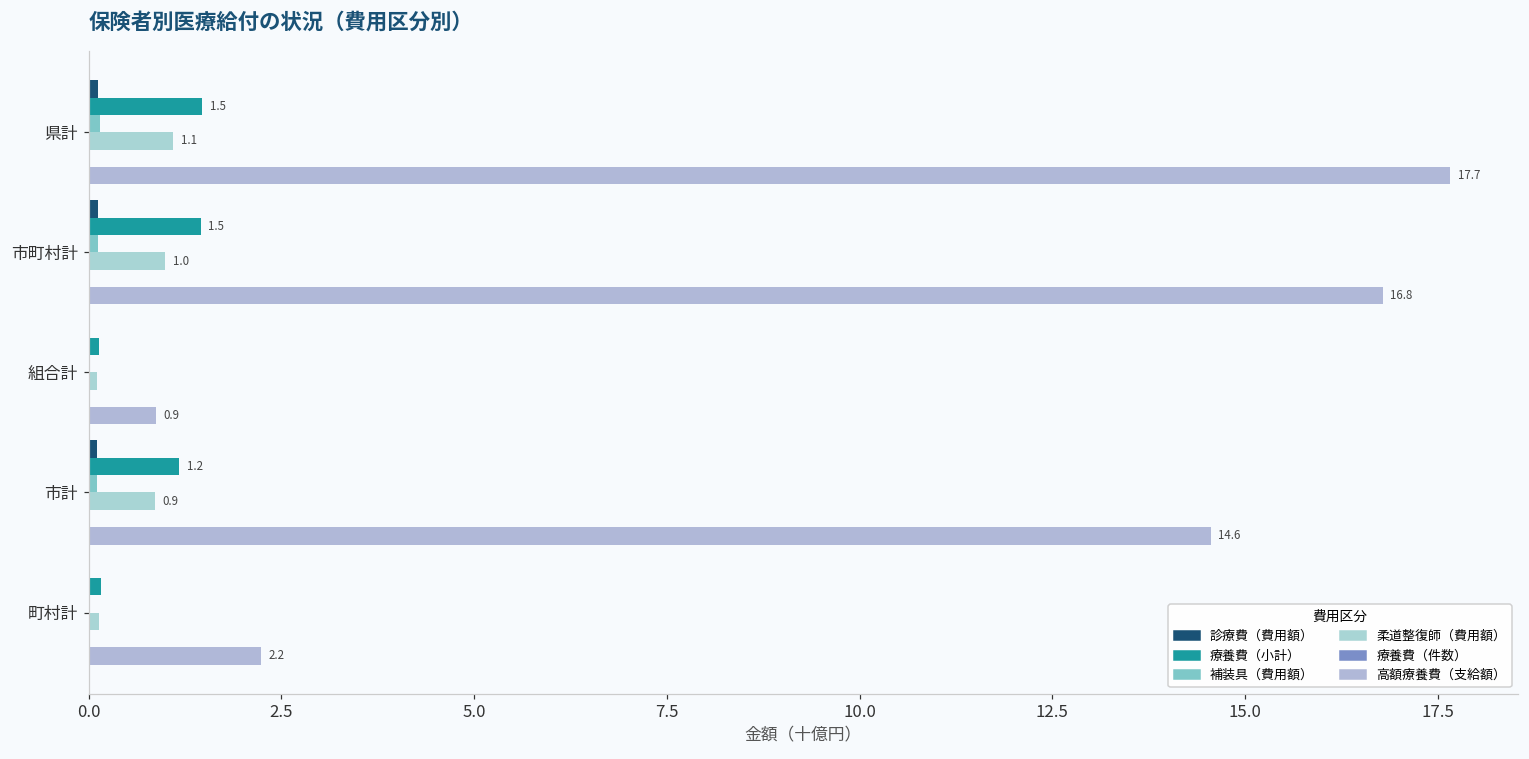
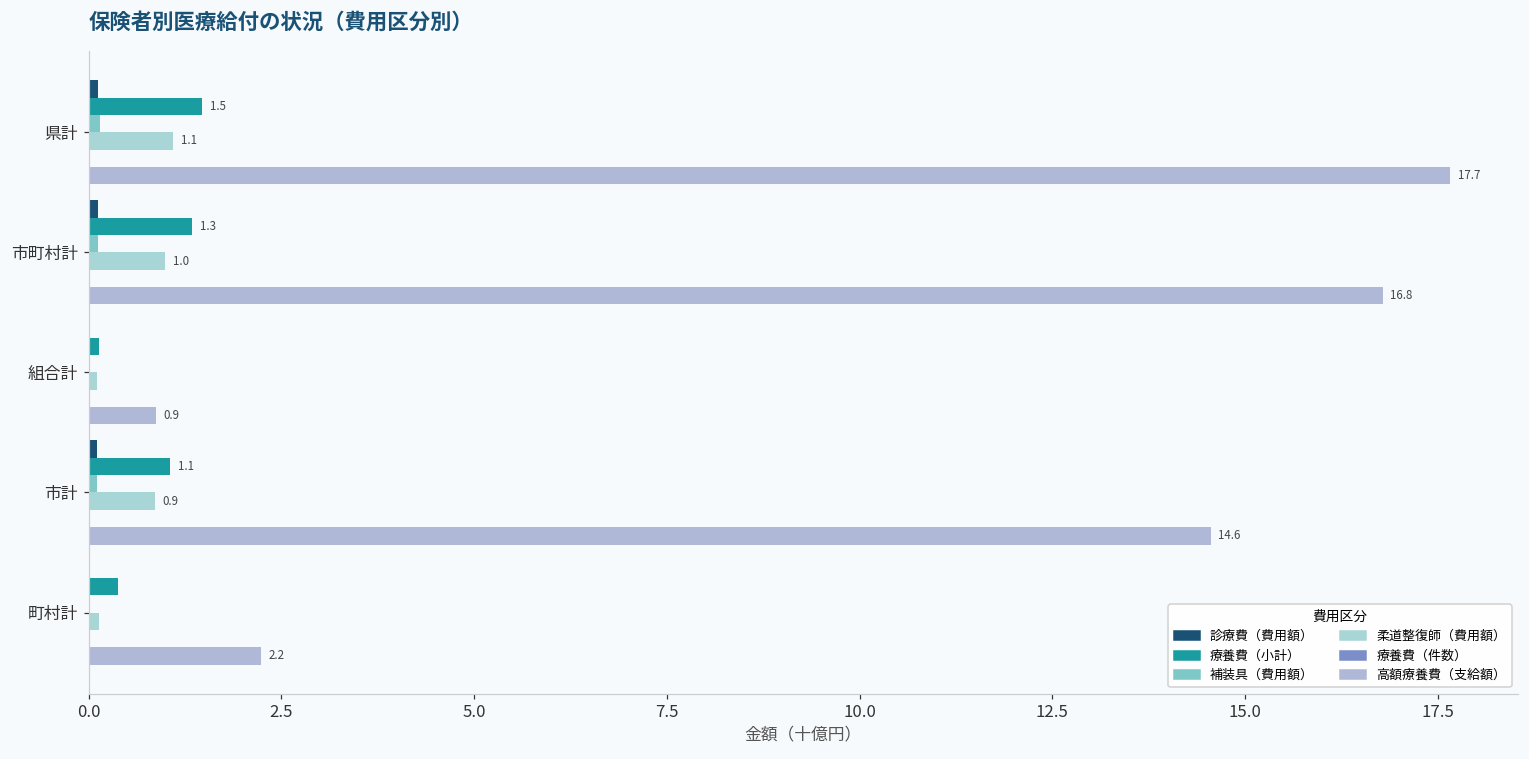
療養費（小計）, 市町村計: 1.5 -> 1.3
療養費（小計）, 市計: 1.2 -> 1.1
療養費（小計）, 町村計: 0.2 -> 0.4
